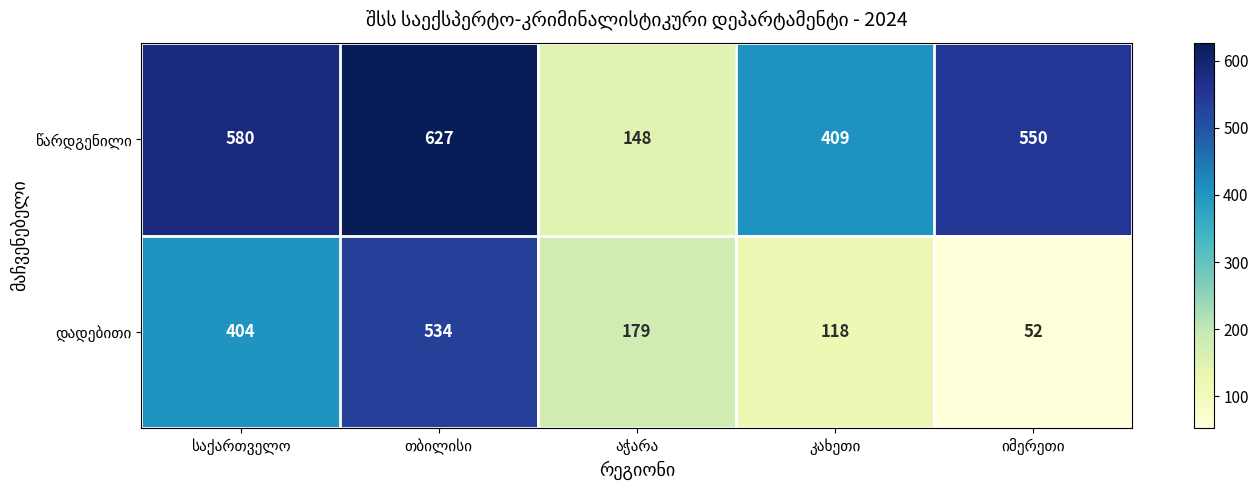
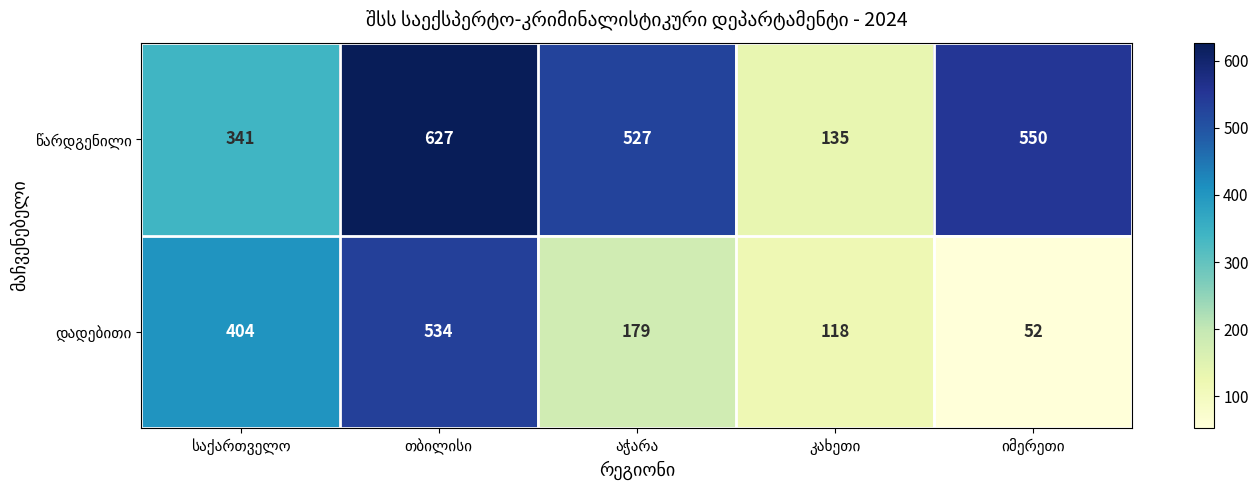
წარდგენილი, საქართველო: 580 -> 341
წარდგენილი, აჭარა: 148 -> 527
წარდგენილი, კახეთი: 409 -> 135
